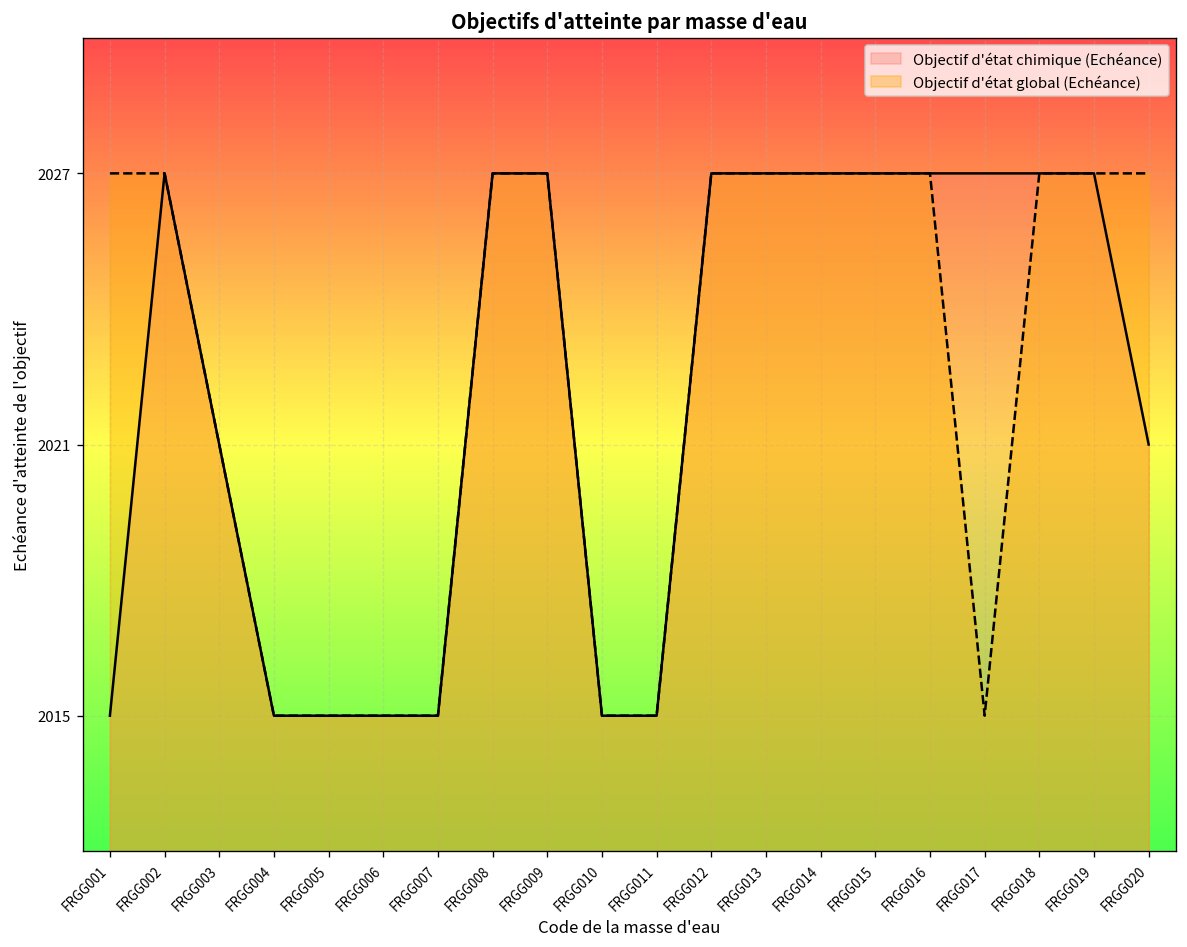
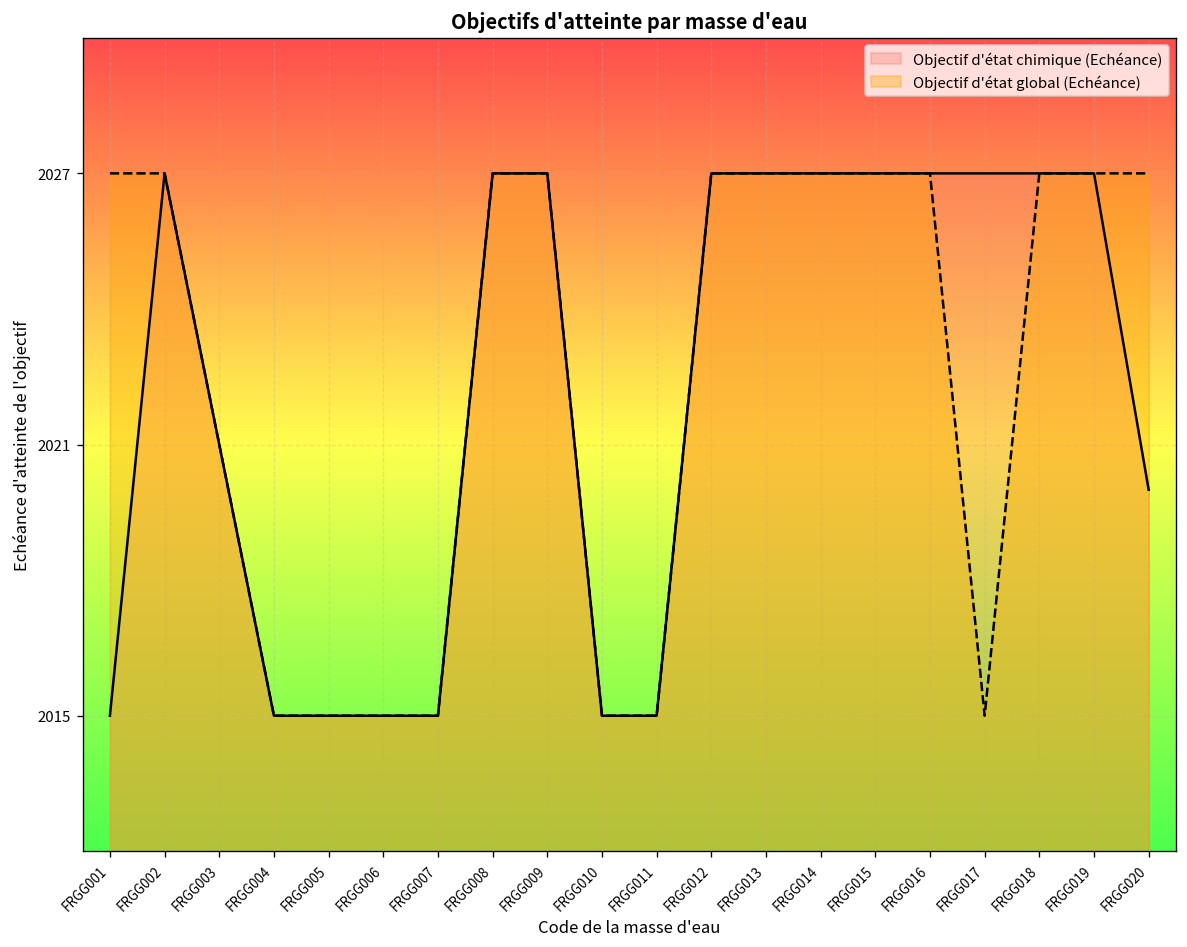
Objectif d'état chimique (Echéance), FRGG020: 2021 -> 2020
